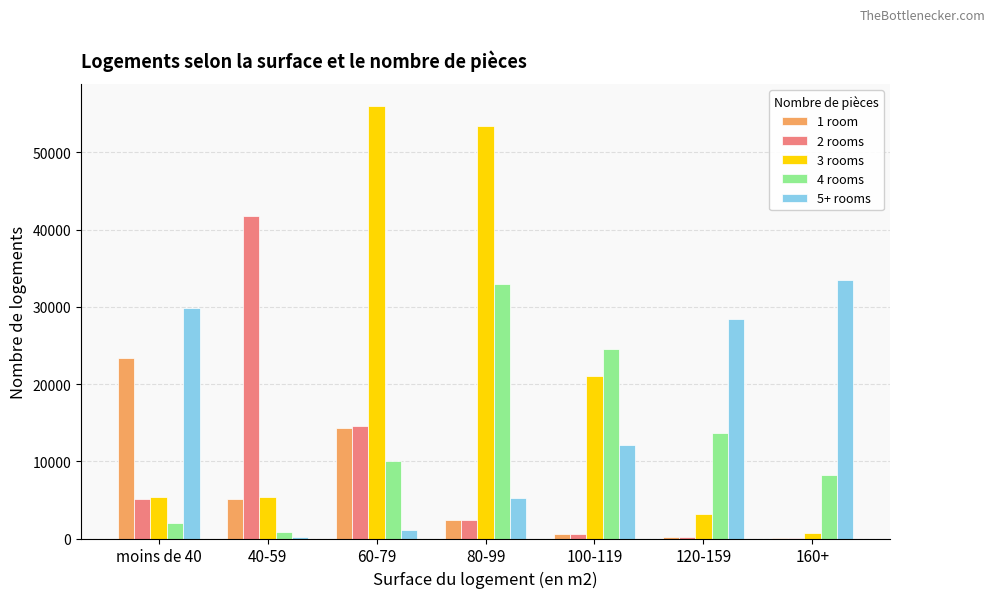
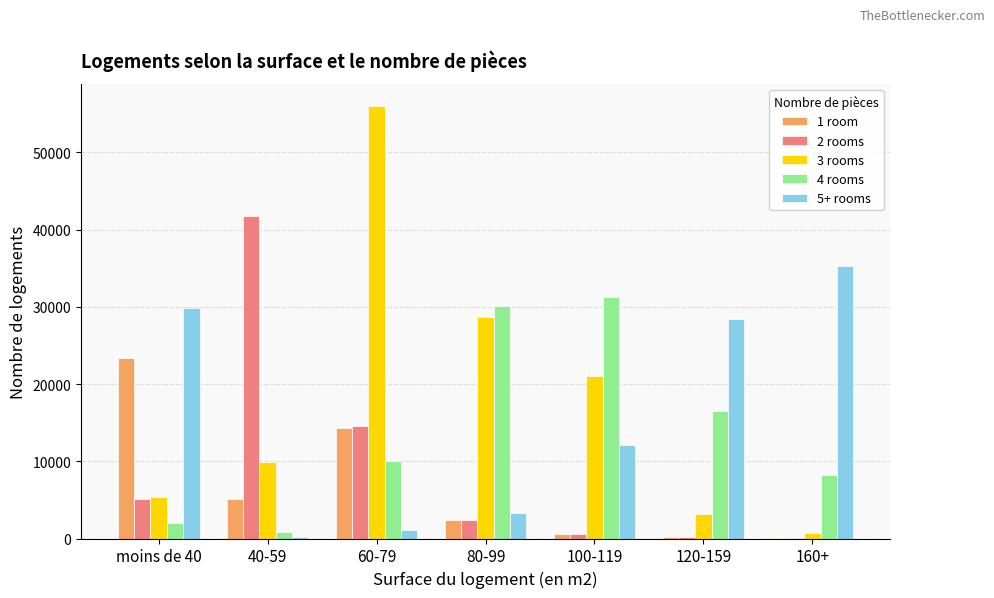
3 rooms, 40-59: 5000 -> 10000
3 rooms, 80-99: 53000 -> 29000
4 rooms, 80-99: 33000 -> 30000
5+ rooms, 80-99: 5000 -> 3000
4 rooms, 100-119: 24000 -> 31000
4 rooms, 120-159: 14000 -> 16000
5+ rooms, 160+: 33000 -> 35000
